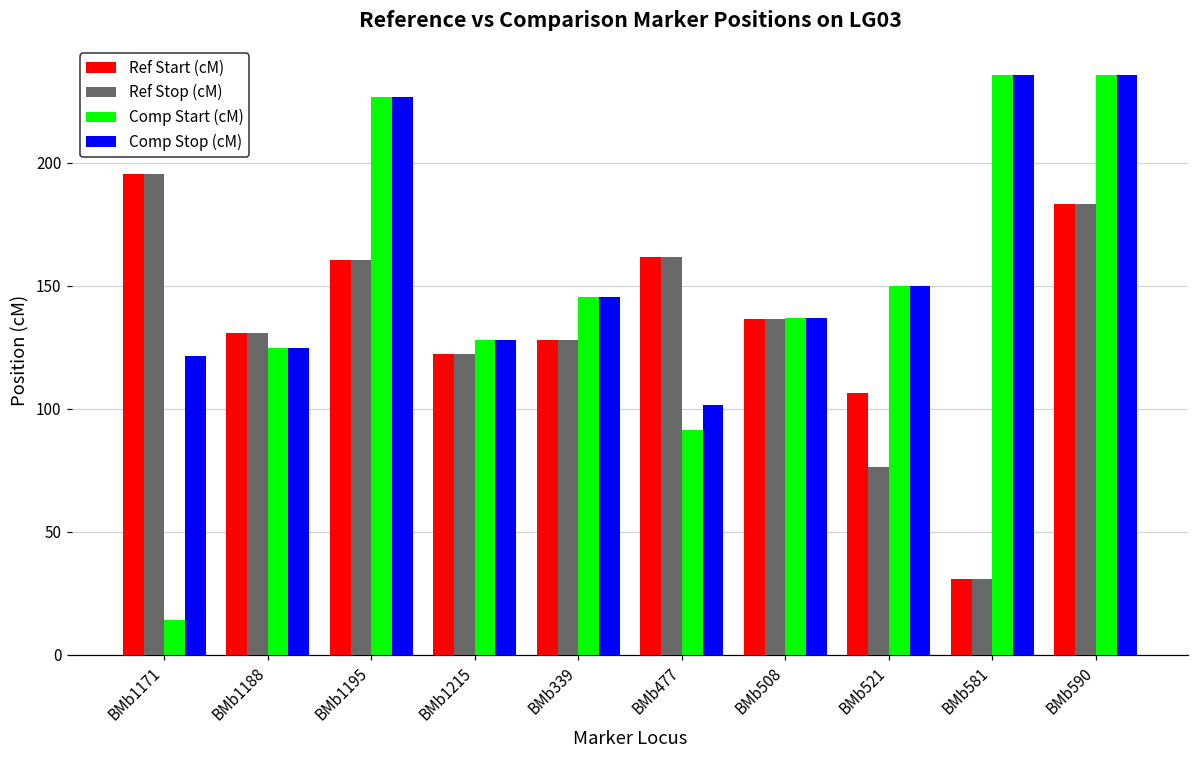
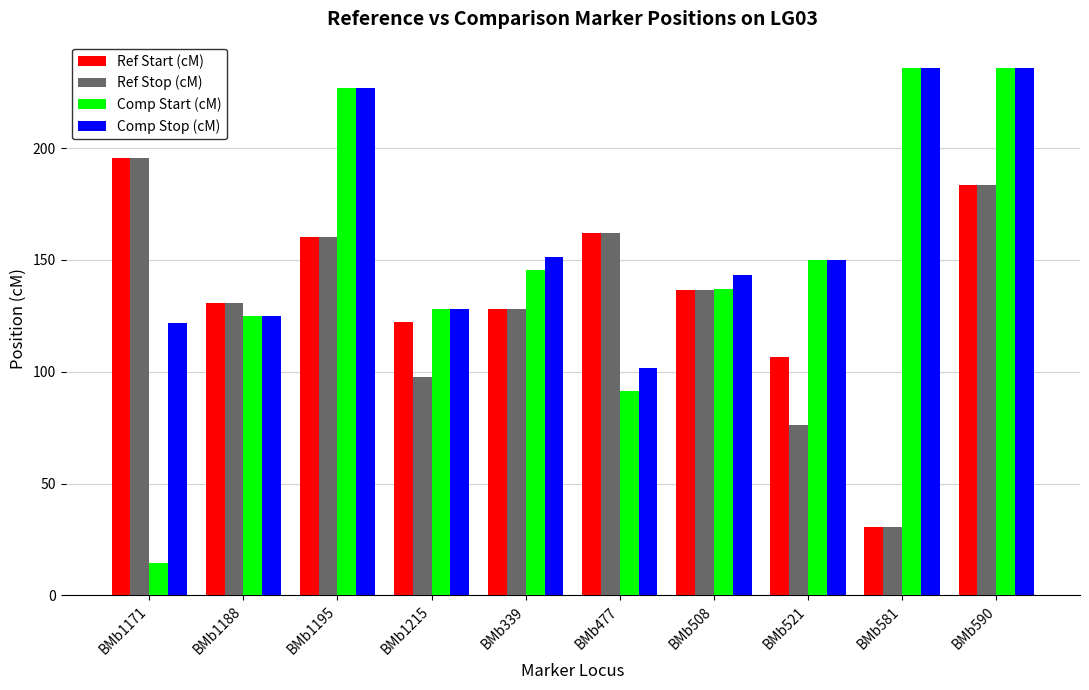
Ref Stop (cM), BMb1215: 122 -> 98
Comp Stop (cM), BMb339: 145 -> 151
Comp Stop (cM), BMb508: 137 -> 143
